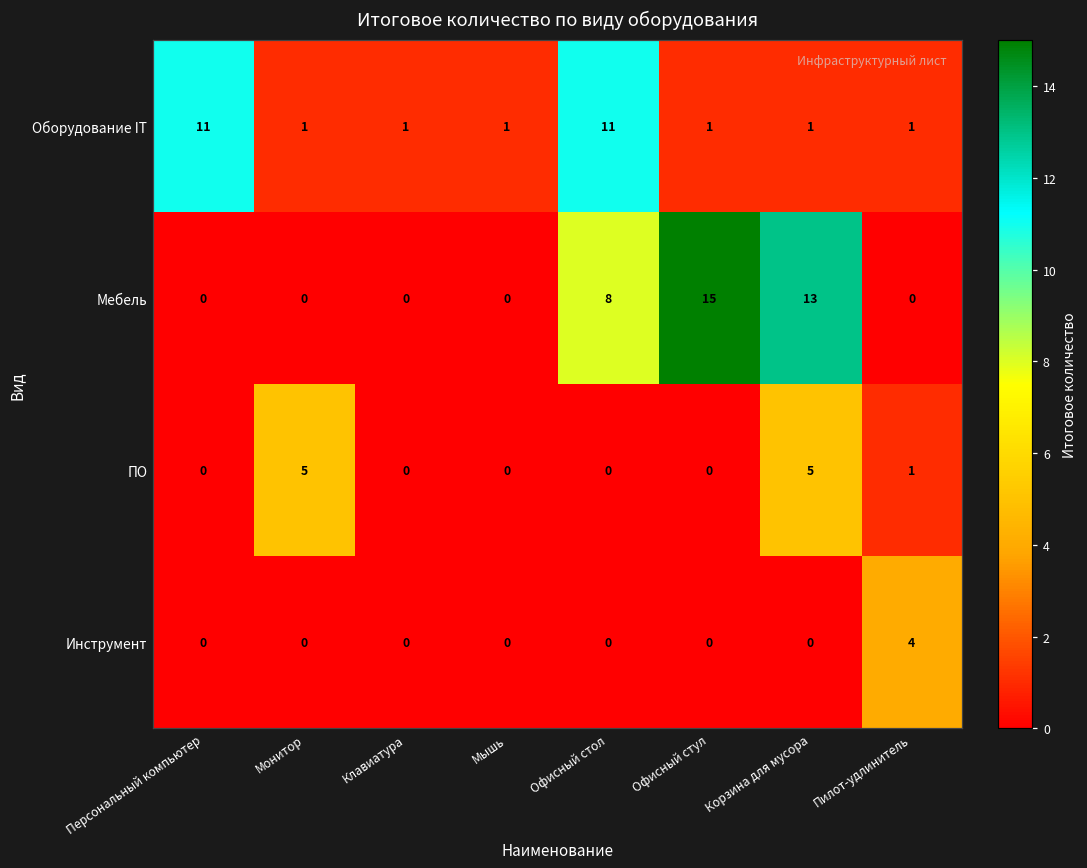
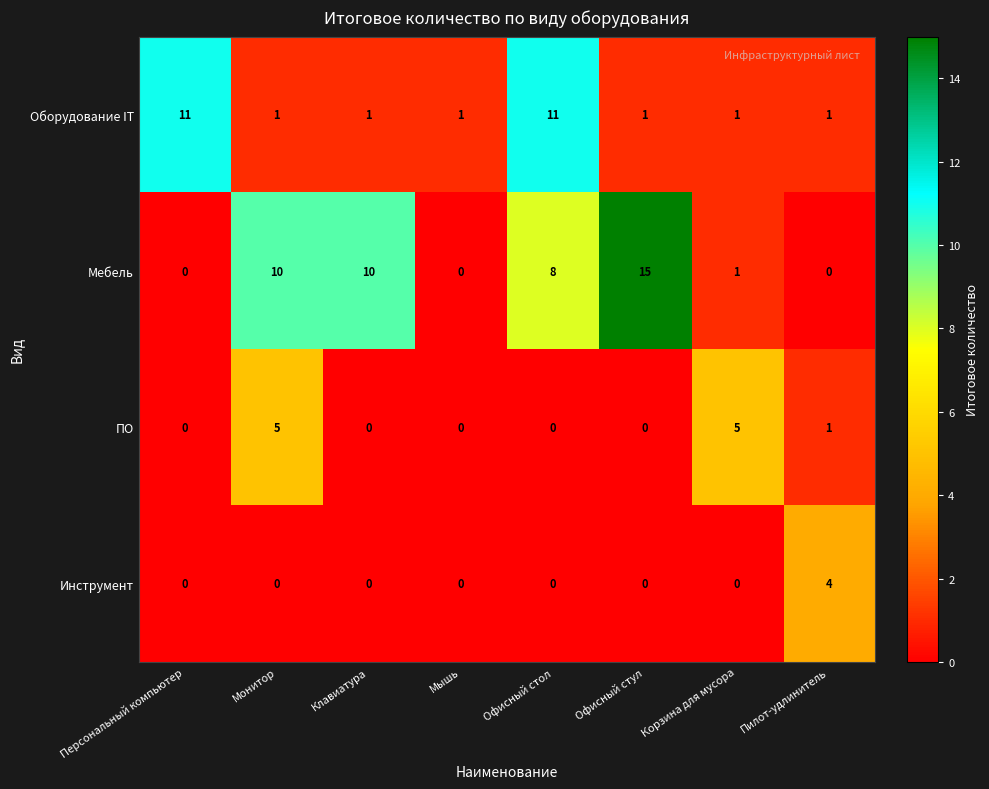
Мебель, Монитор: 0 -> 10
Мебель, Клавиатура: 0 -> 10
Мебель, Корзина для мусора: 13 -> 1
